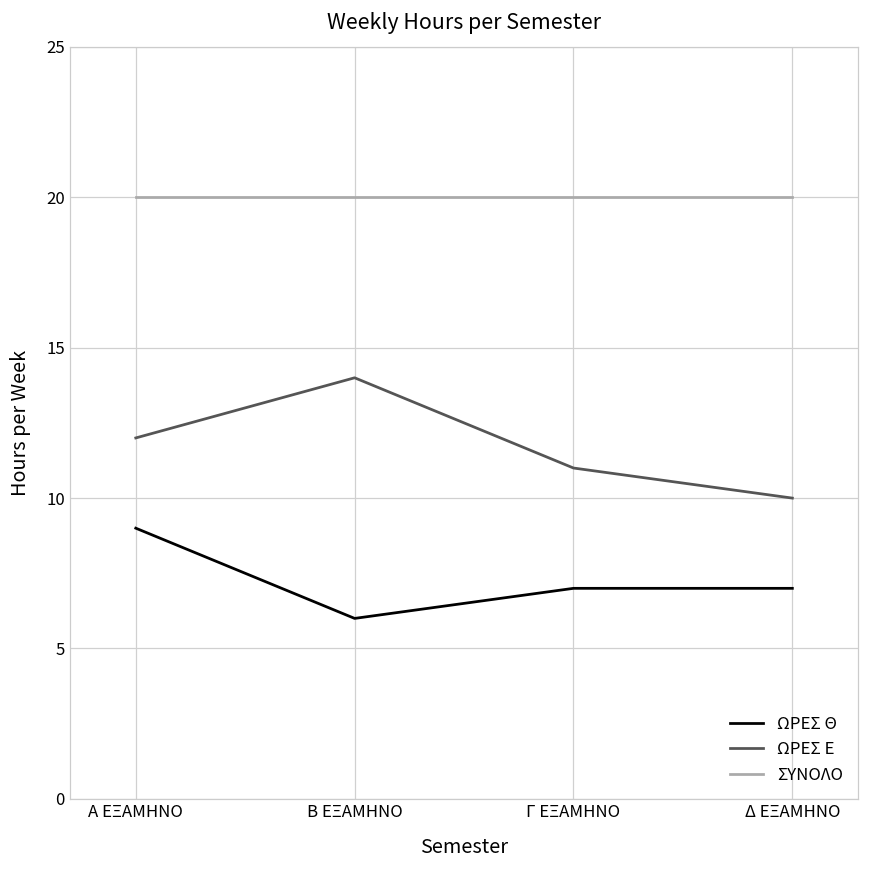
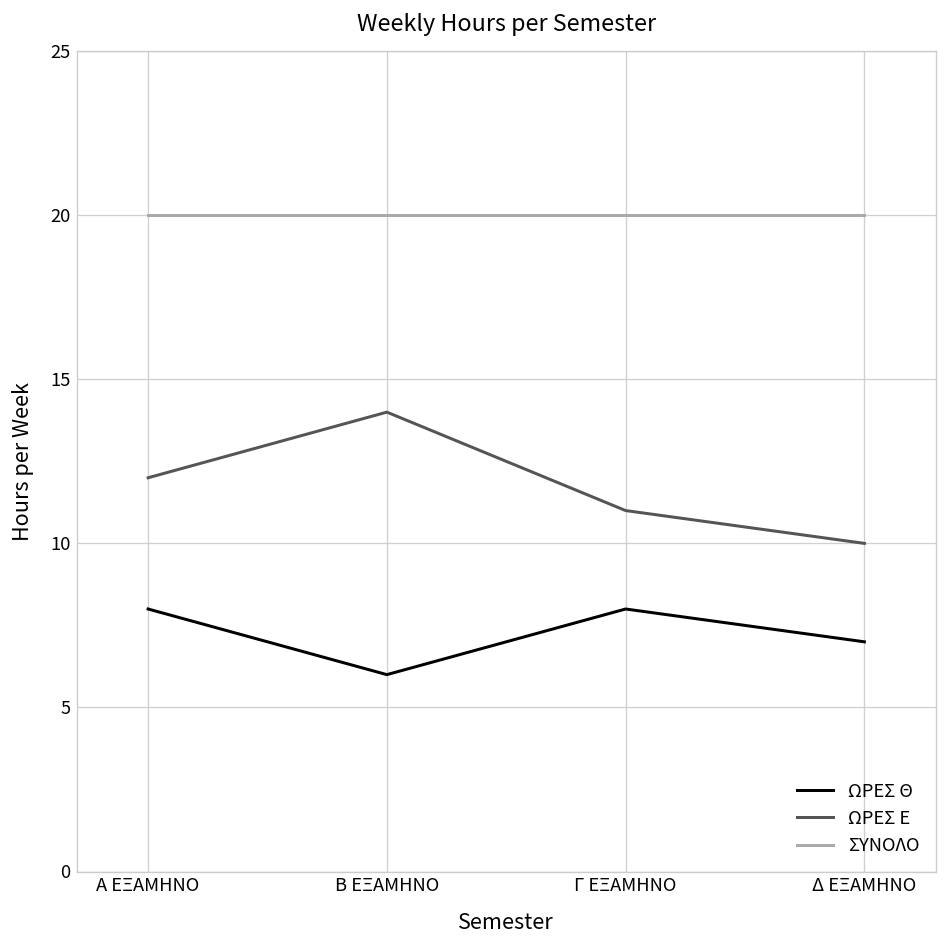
ΩΡΕΣ Θ, Α ΕΞΑΜΗΝΟ: 9 -> 8
ΩΡΕΣ Θ, Γ ΕΞΑΜΗΝΟ: 7 -> 8
